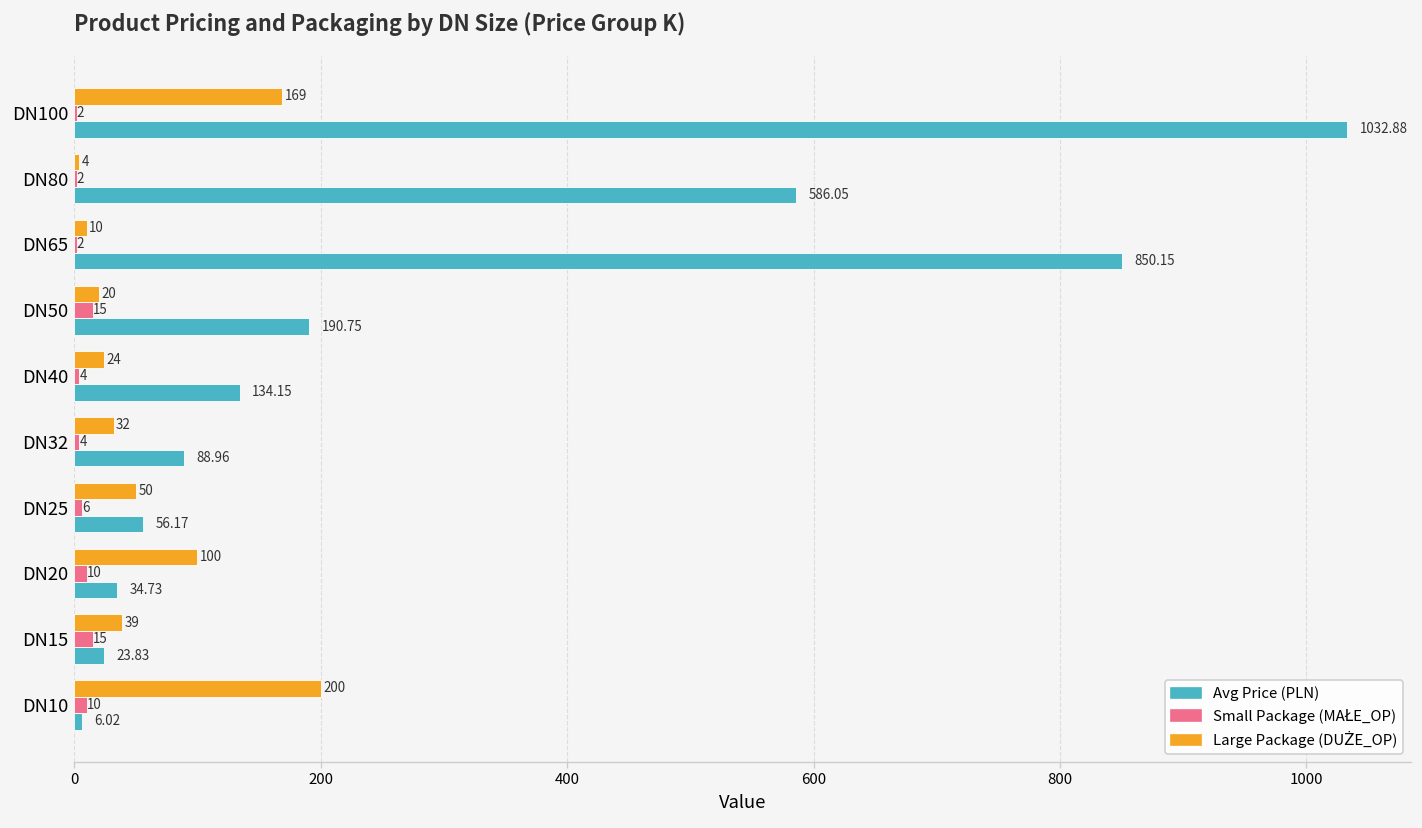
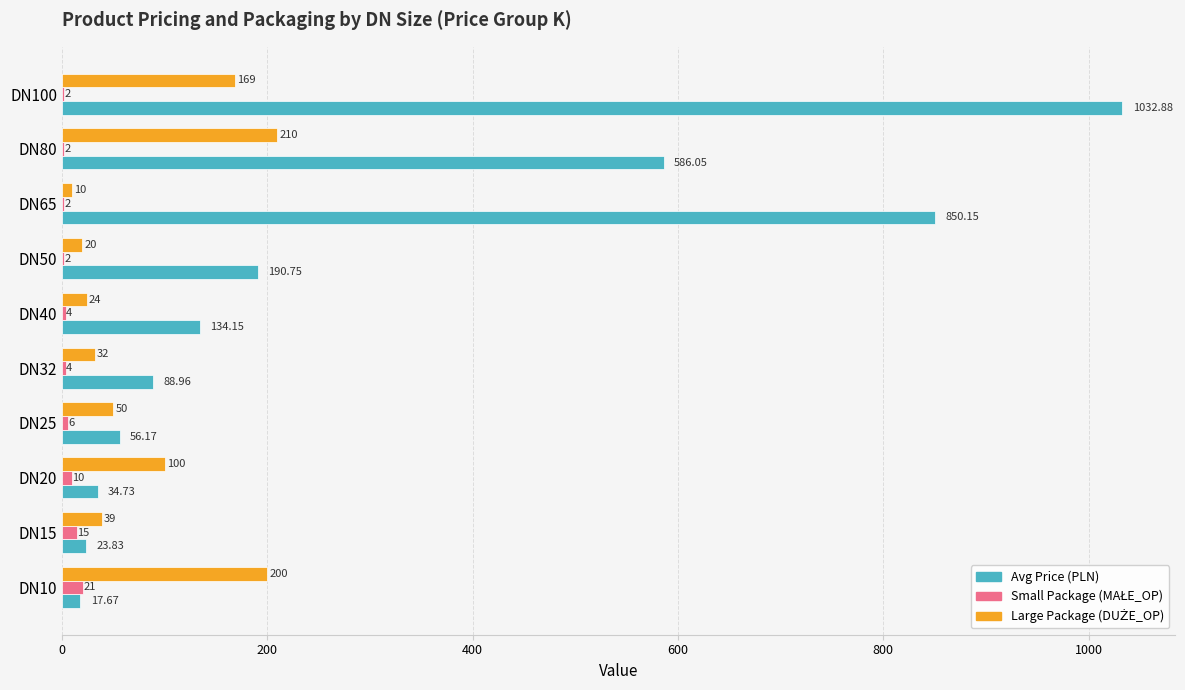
Large Package (DUŻE_OP), DN80: 4 -> 210
Small Package (MAŁE_OP), DN50: 15 -> 2
Small Package (MAŁE_OP), DN10: 10 -> 21
Avg Price (PLN), DN10: 6.02 -> 17.67
